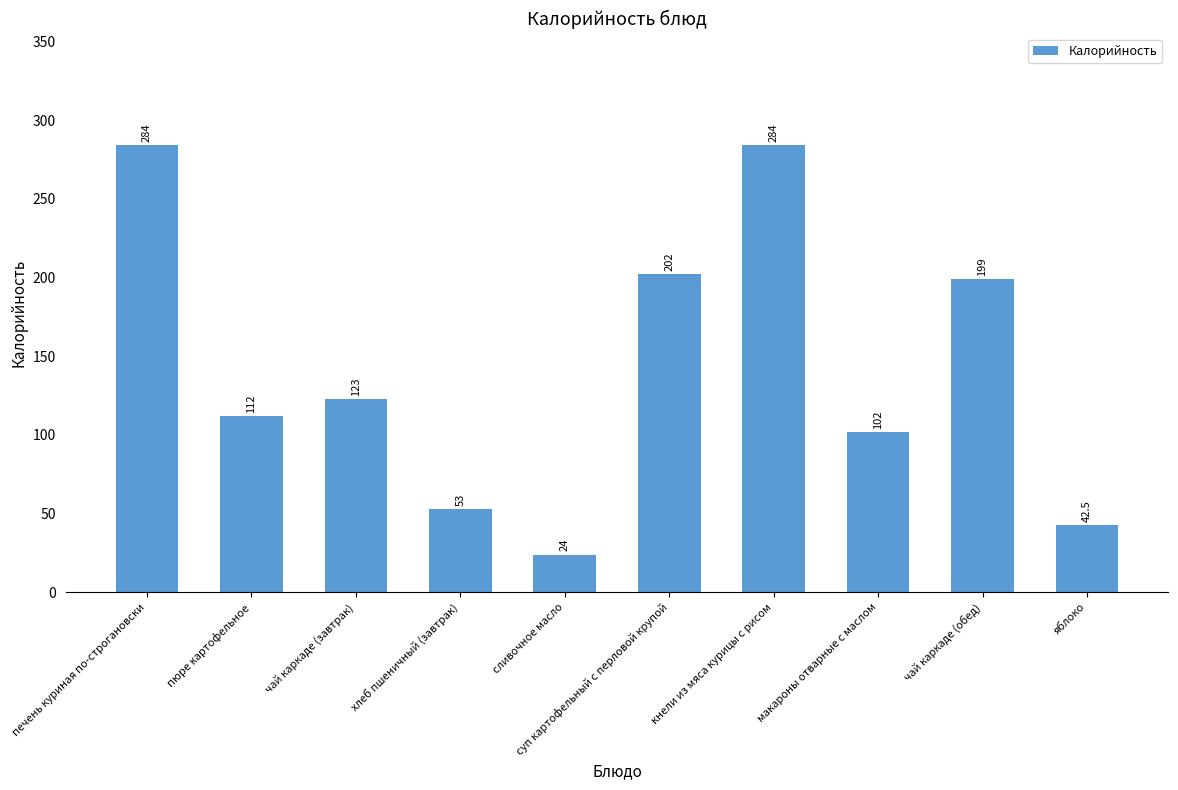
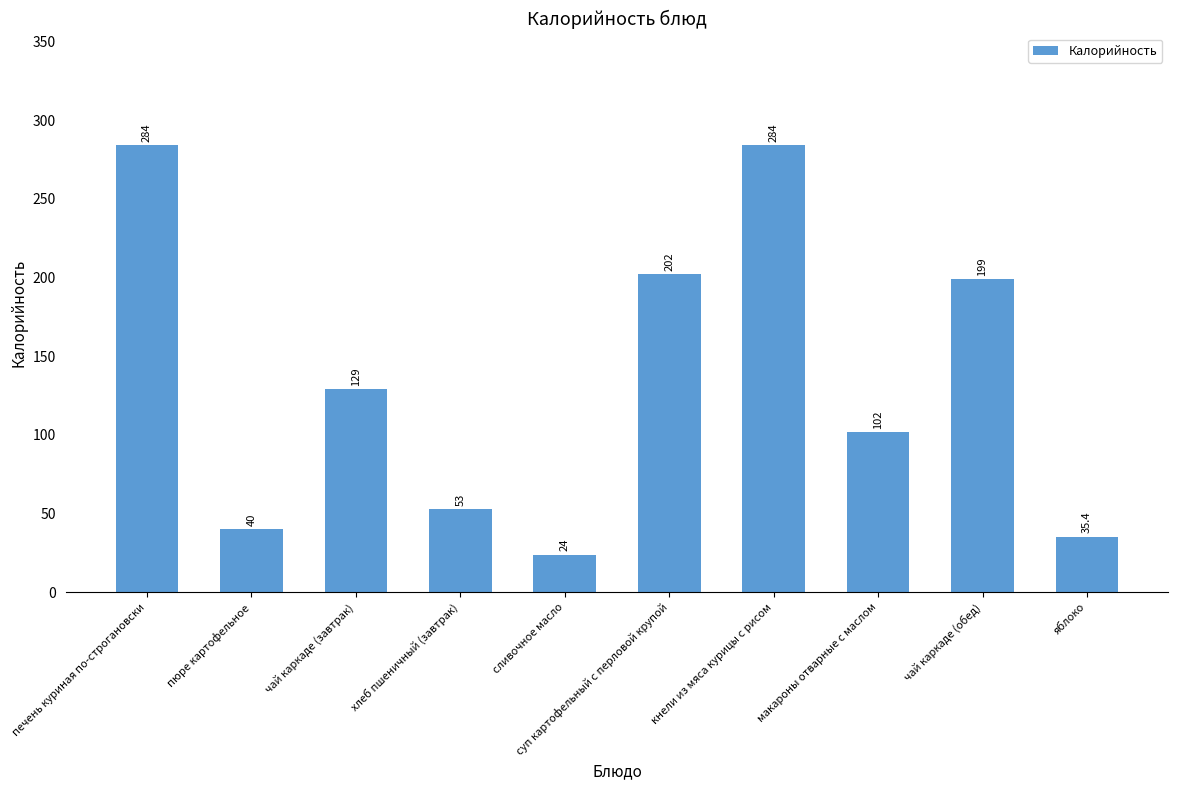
пюре картофельное: 112 -> 40
чай каркаде (завтрак): 123 -> 129
яблоко: 42.5 -> 35.4
